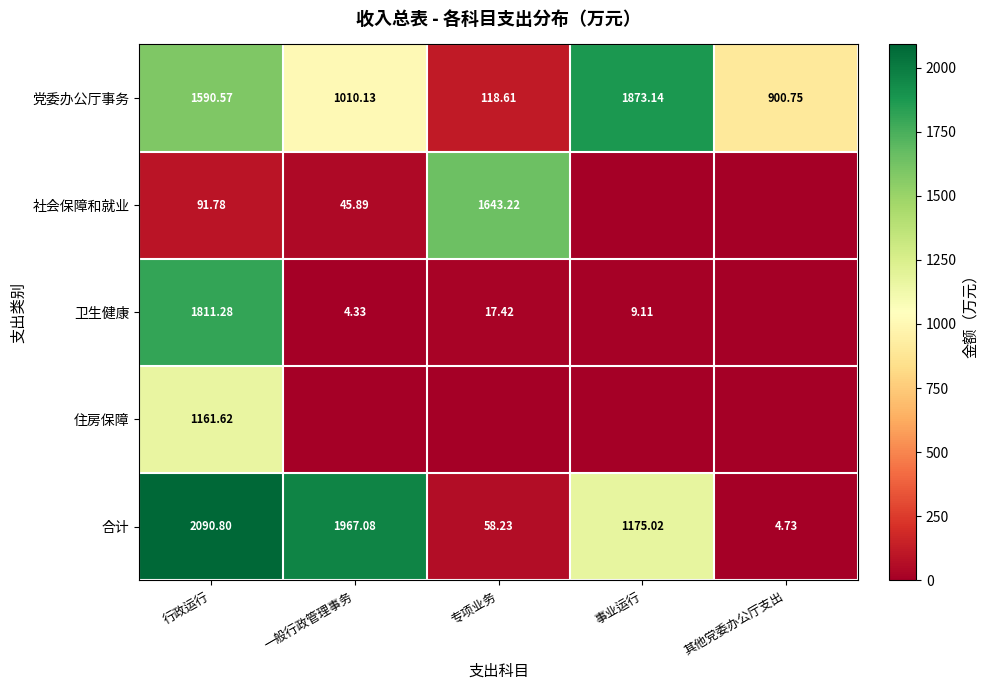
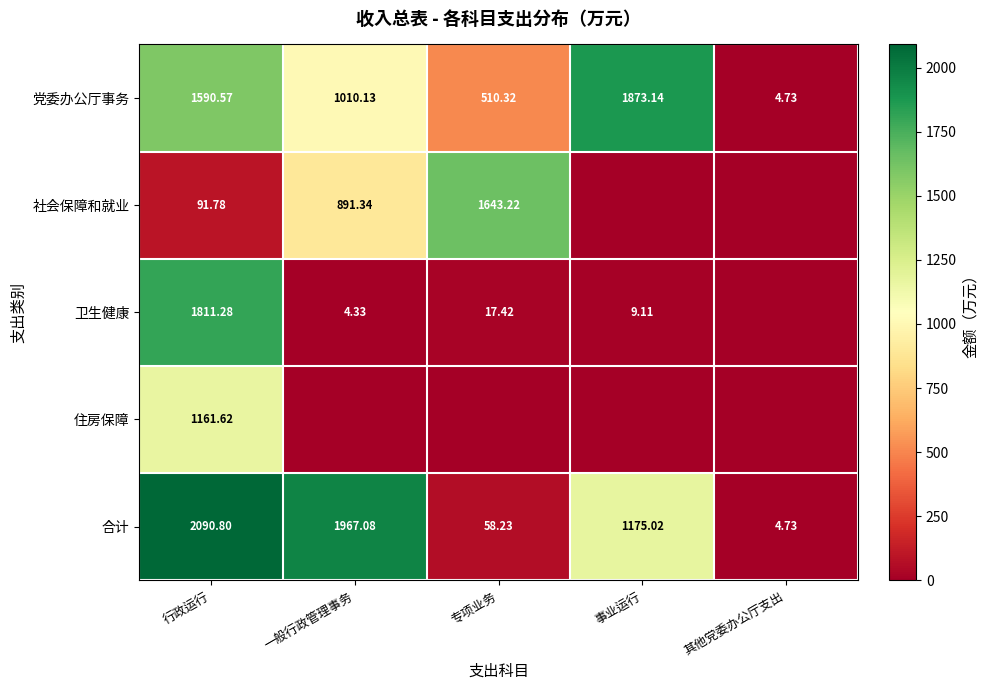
党委办公厅事务, 专项业务: 118.61 -> 510.32
党委办公厅事务, 其他党委办公厅支出: 900.75 -> 4.73
社会保障和就业, 一般行政管理事务: 45.89 -> 891.34
